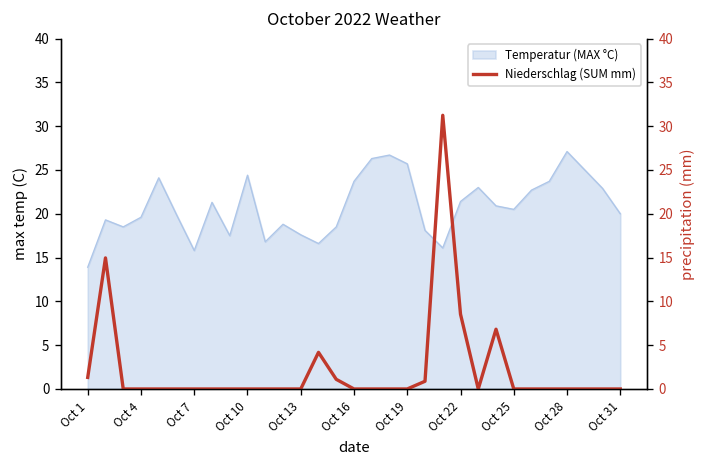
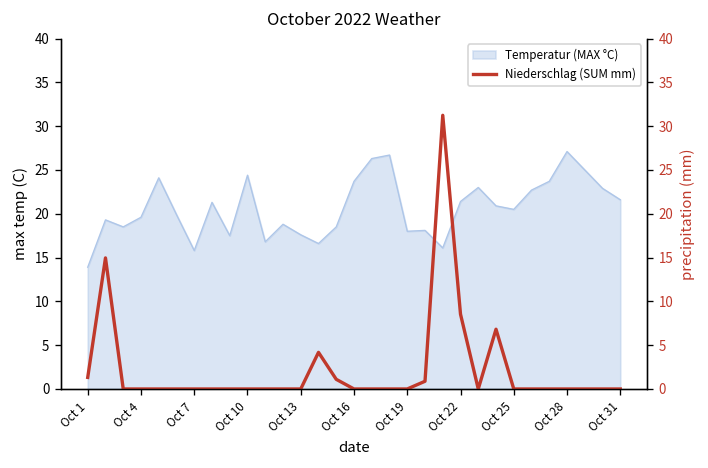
Temperatur (MAX °C), Oct 19: 26 -> 18
Temperatur (MAX °C), Oct 31: 20 -> 22
